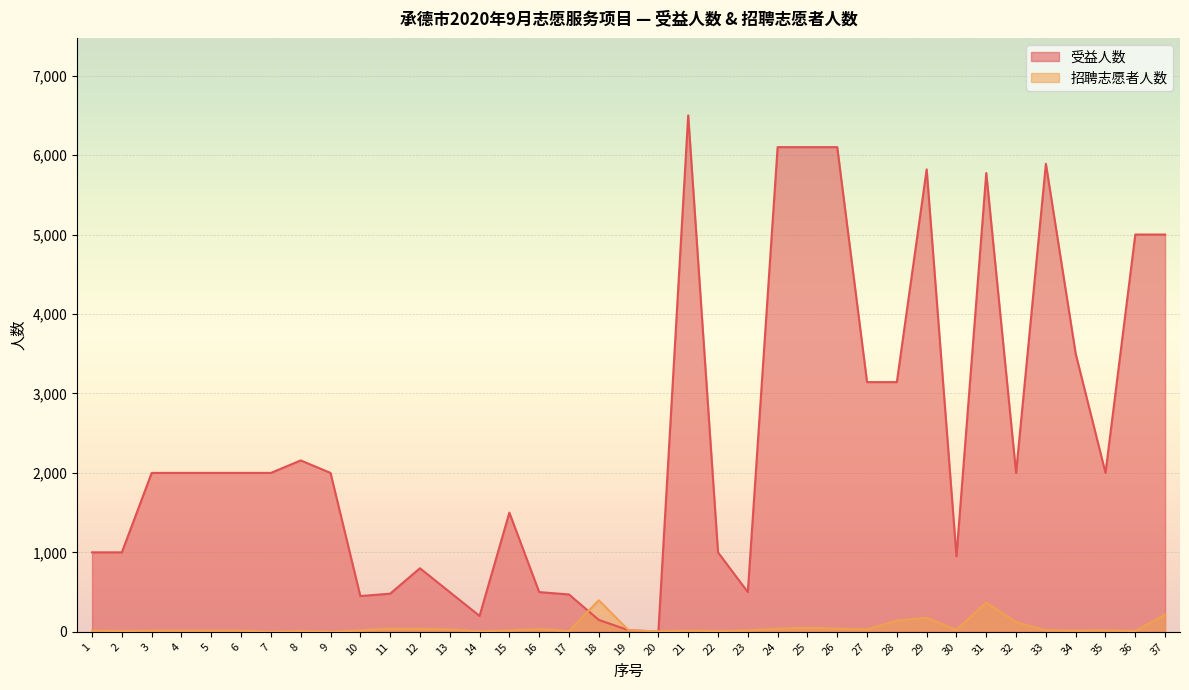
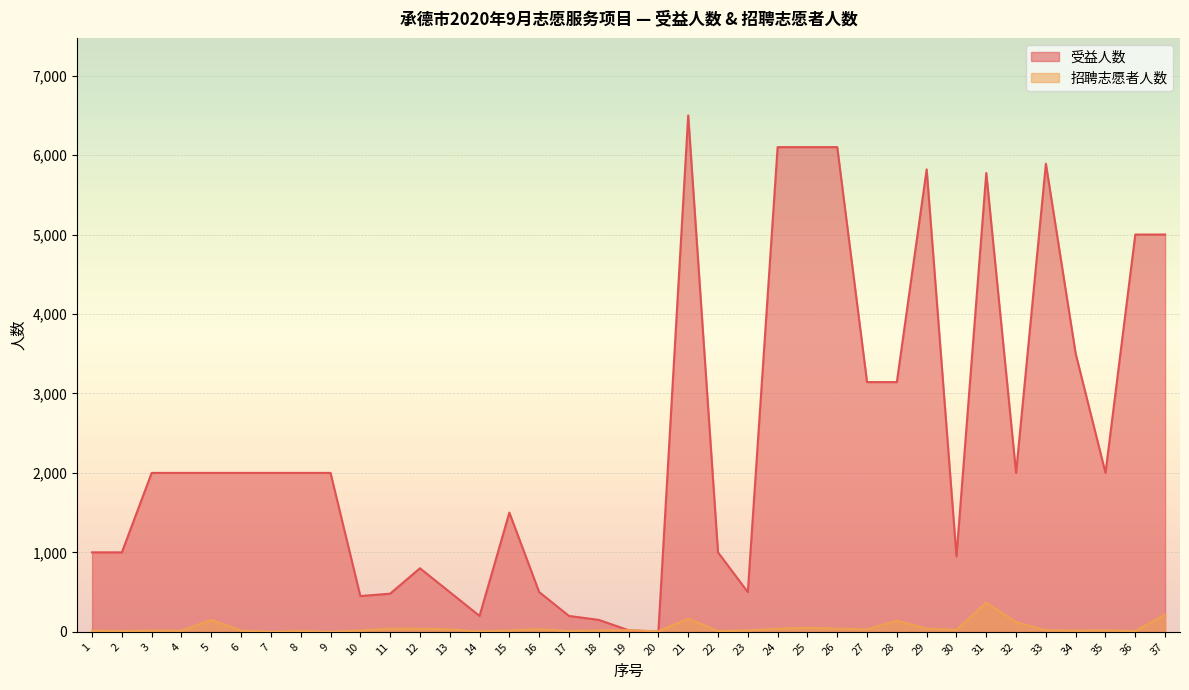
招聘志愿者人数, 5: 0 -> 200
受益人数, 8: 2,200 -> 2,000
受益人数, 17: 500 -> 200
招聘志愿者人数, 18: 400 -> 0
招聘志愿者人数, 21: 0 -> 200
招聘志愿者人数, 29: 200 -> 0
